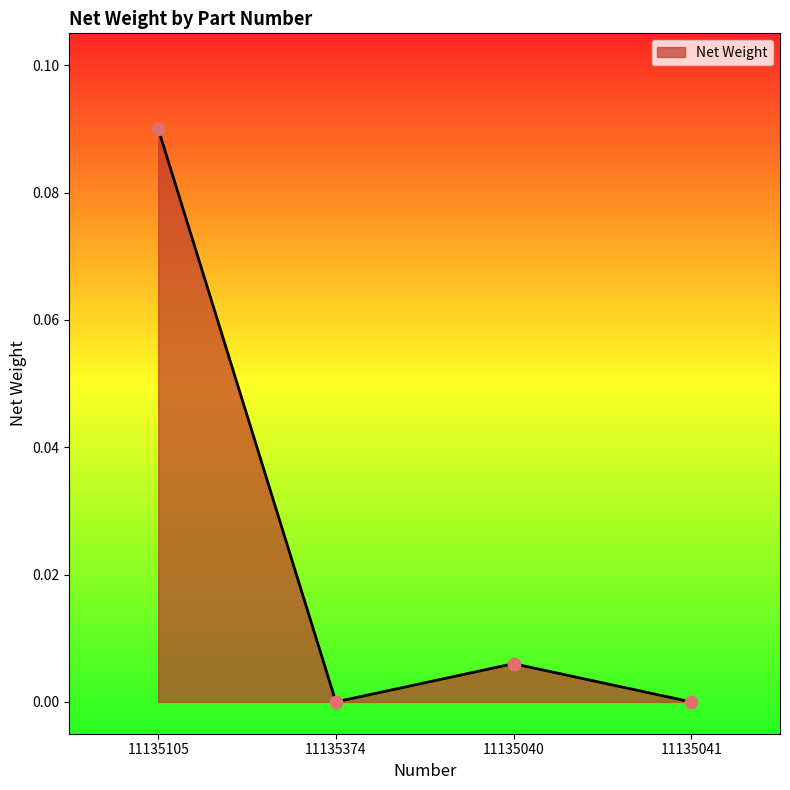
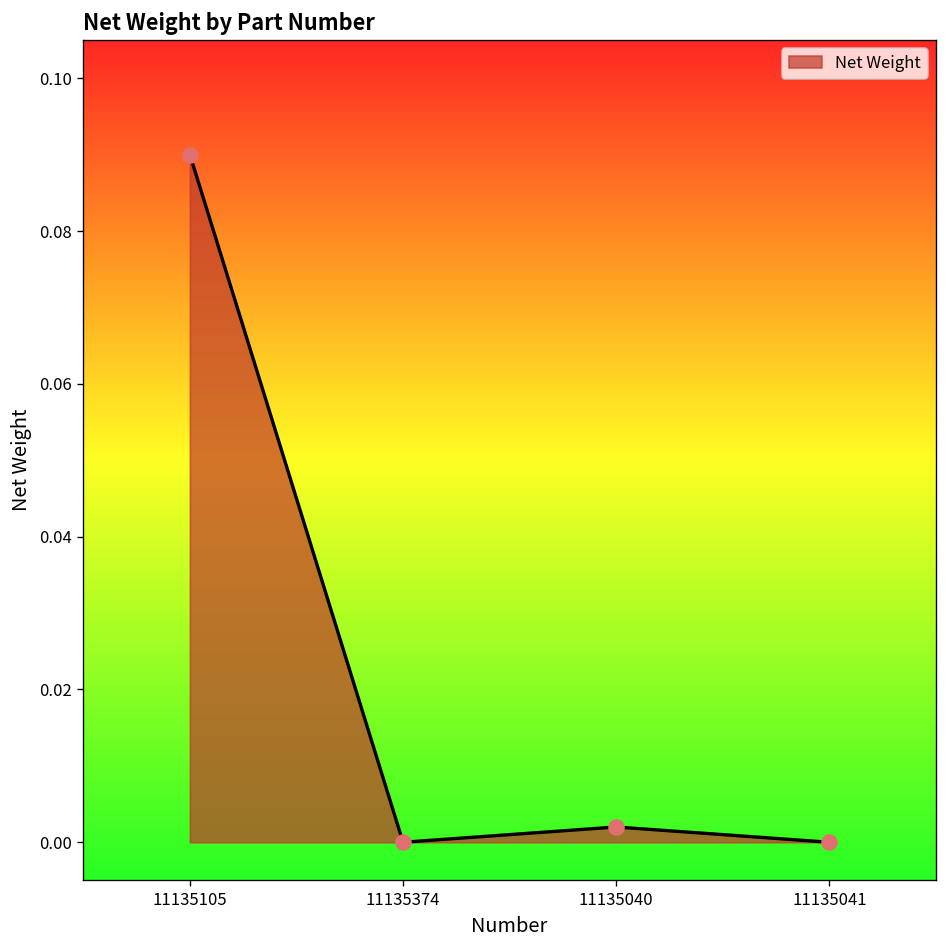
11135040: 0.006 -> 0.002
